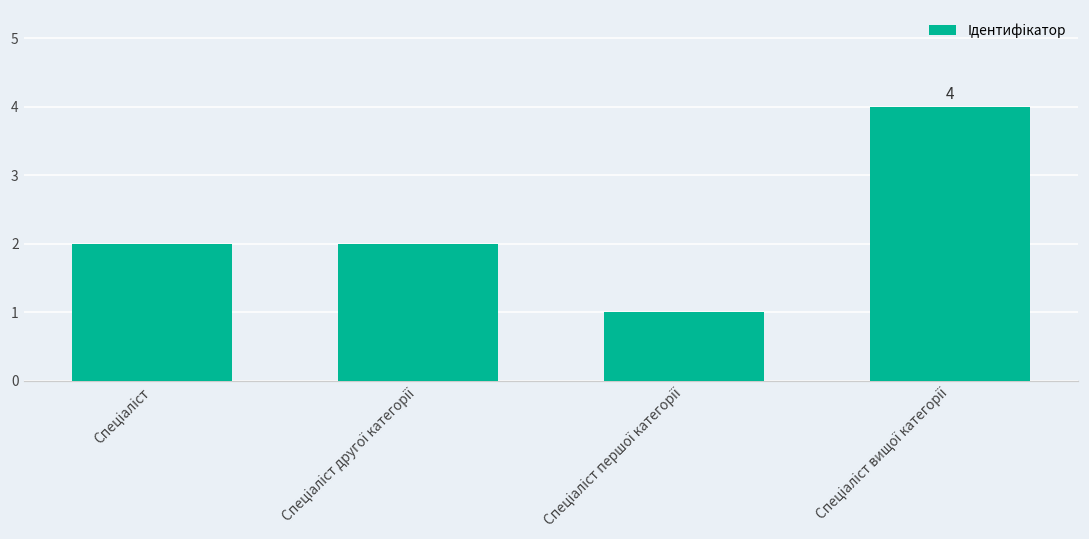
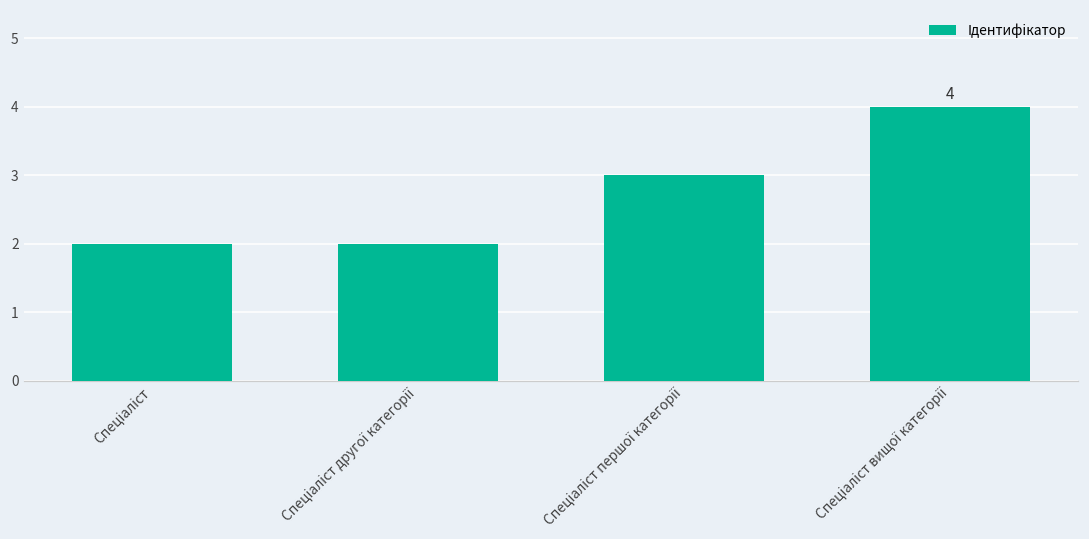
Спеціаліст першої категорії: 1 -> 3
